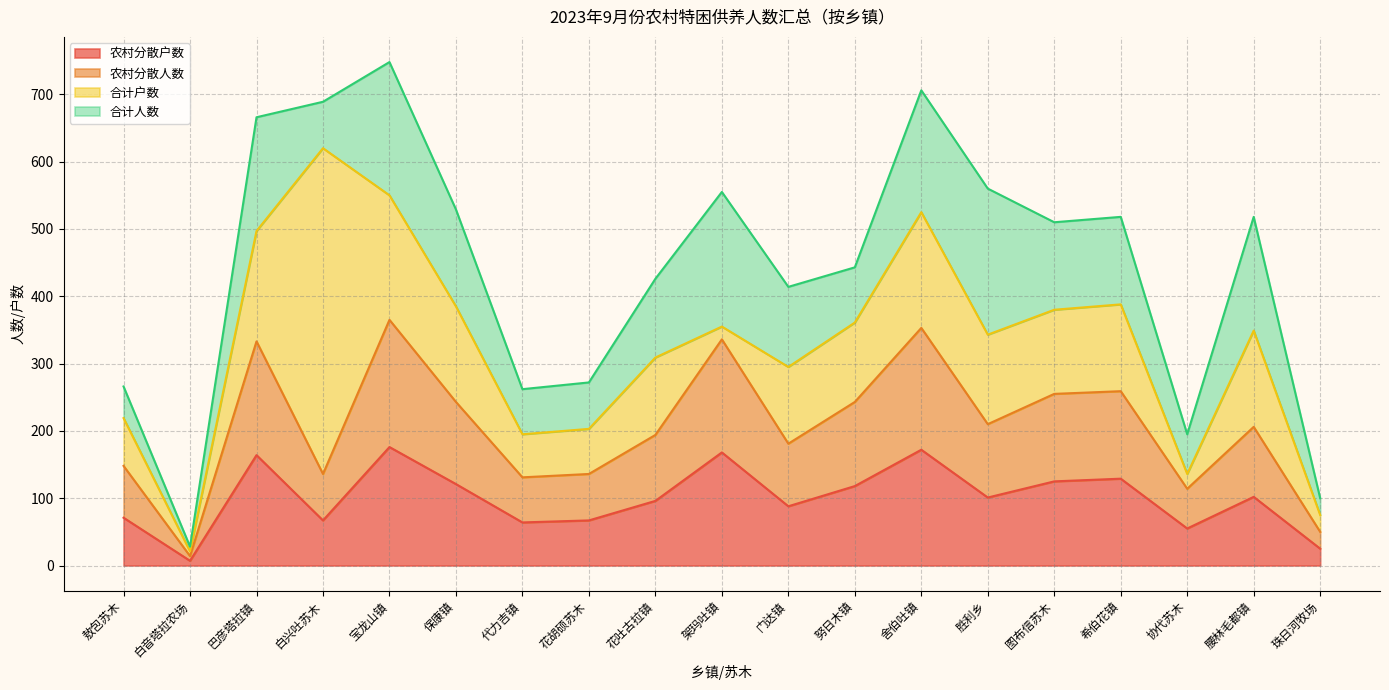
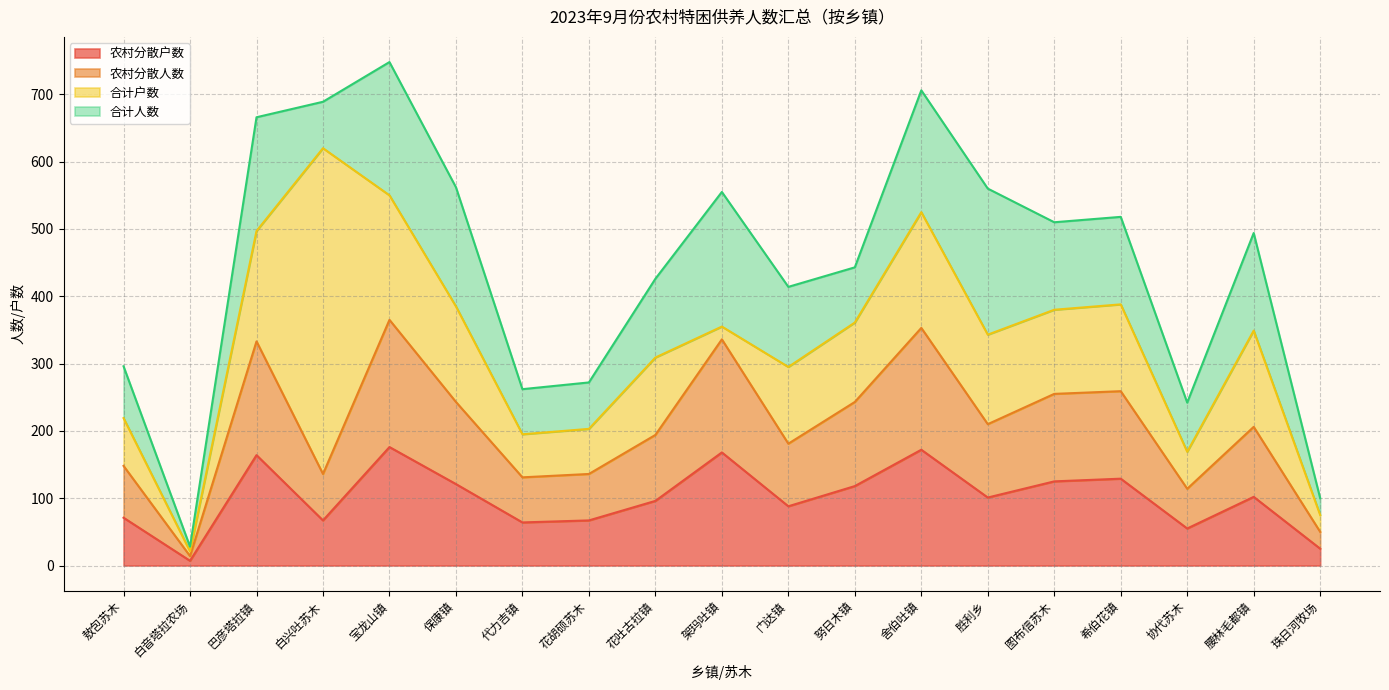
合计人数, 敖包苏木: 50 -> 80
合计人数, 保康镇: 140 -> 180
合计户数, 协代苏木: 20 -> 60
合计人数, 协代苏木: 60 -> 70
合计人数, 腰林毛都镇: 170 -> 150
